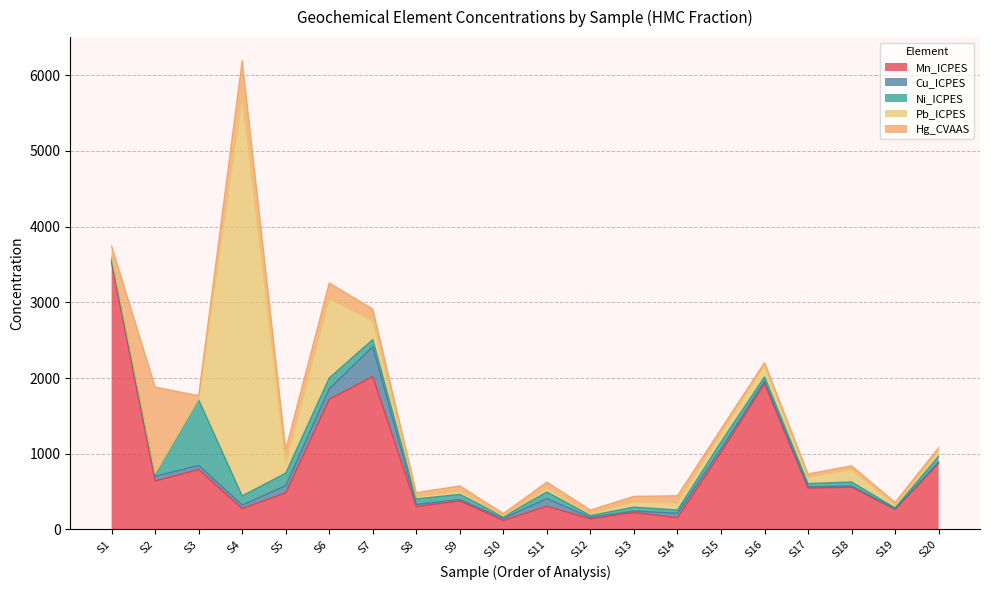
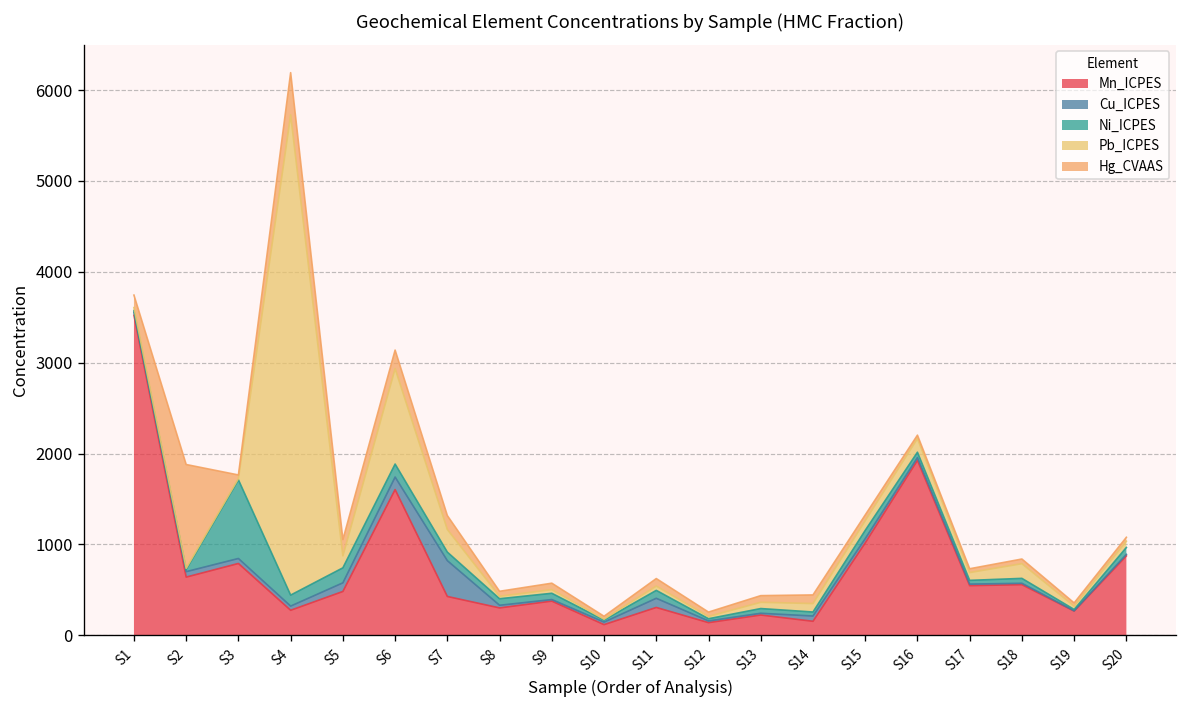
Mn_ICPES, S6: 1700 -> 1600
Mn_ICPES, S7: 2000 -> 400
